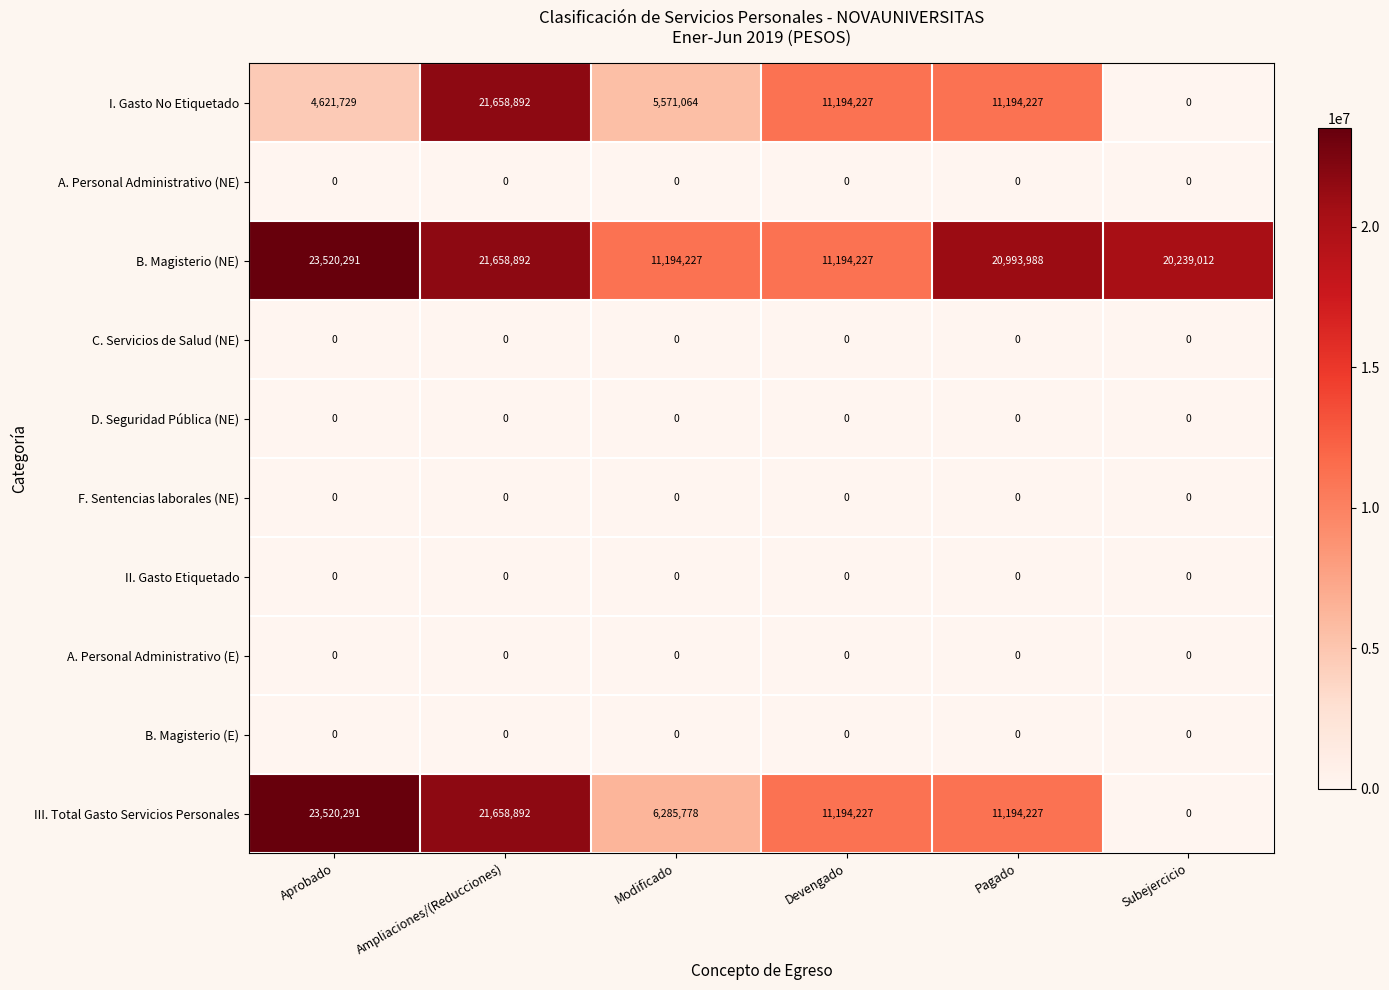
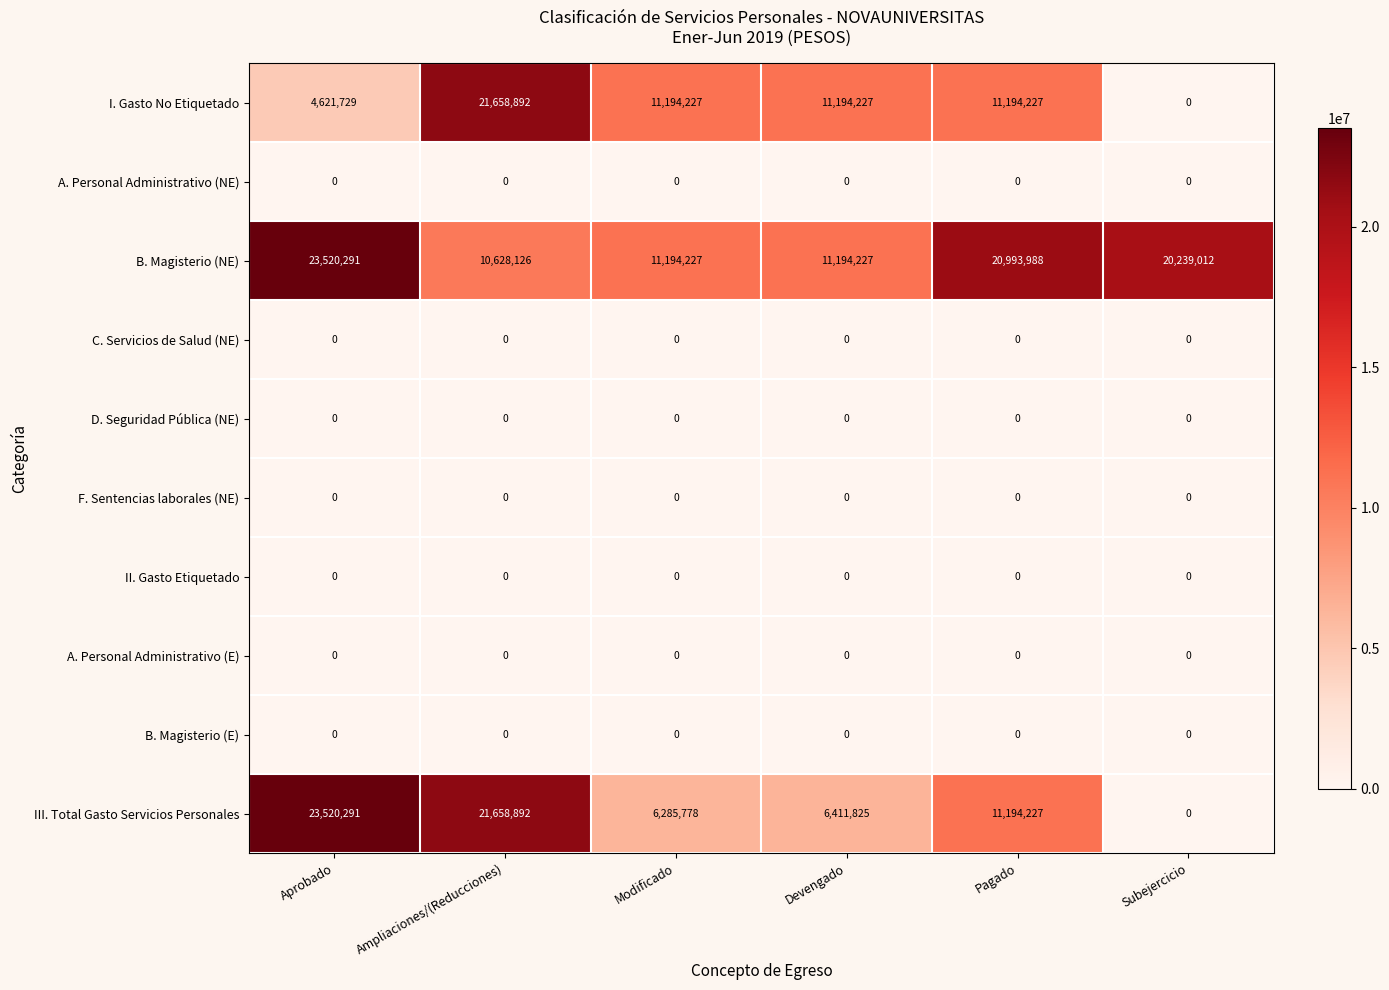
I. Gasto No Etiquetado, Modificado: 5,571,064 -> 11,194,227
B. Magisterio (NE), Ampliaciones/(Reducciones): 21,658,892 -> 10,628,126
III. Total Gasto Servicios Personales, Devengado: 11,194,227 -> 6,411,825
